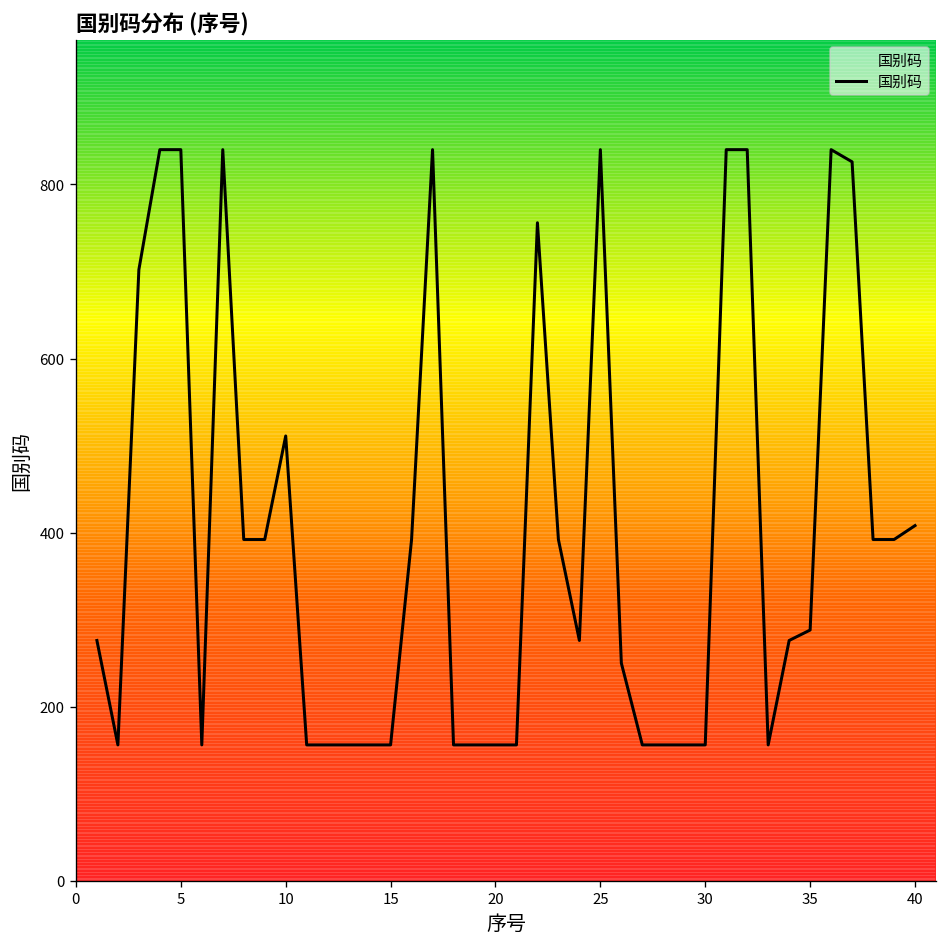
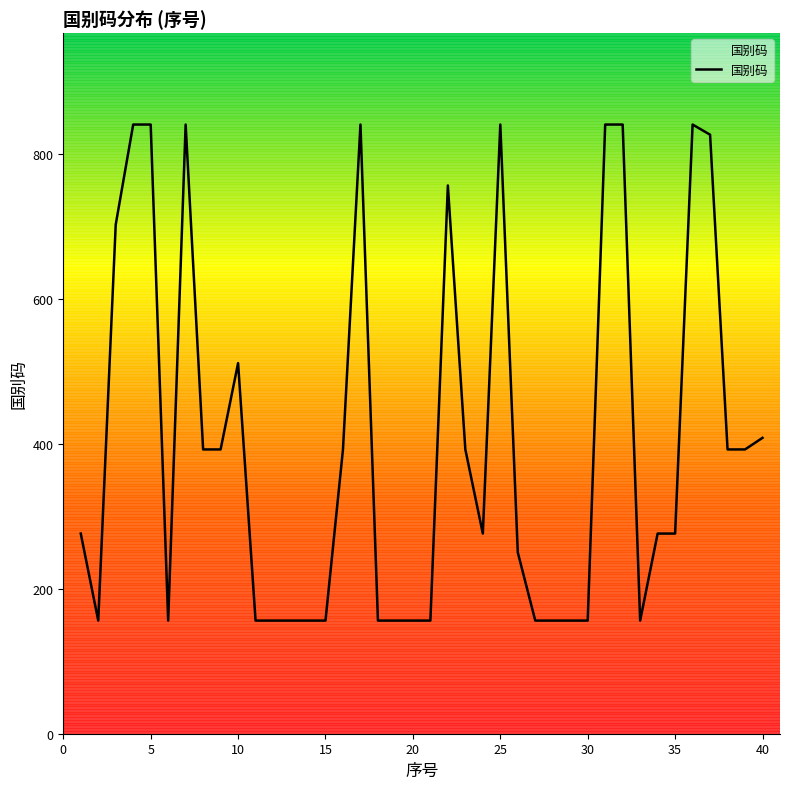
35: 290 -> 280
